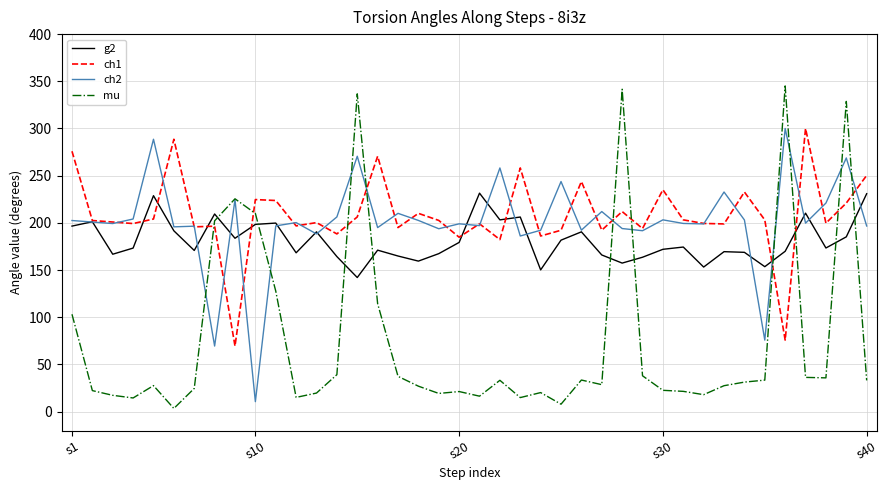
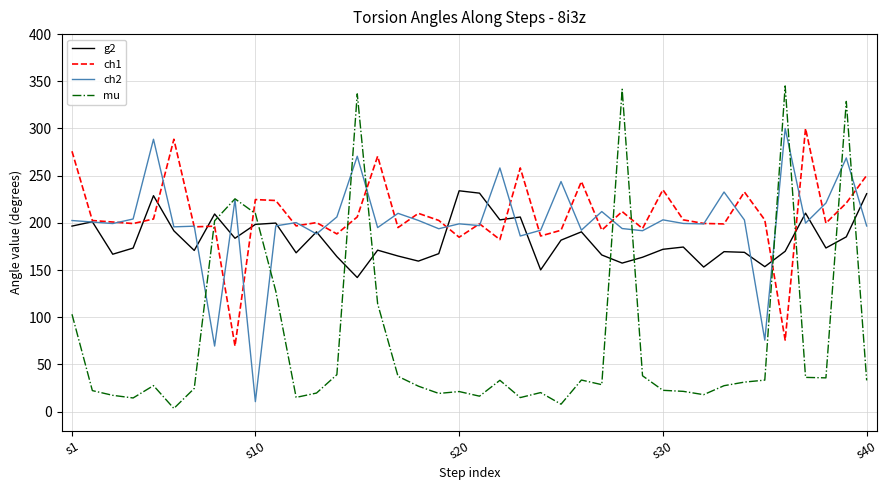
g2, s20: 180 -> 230
